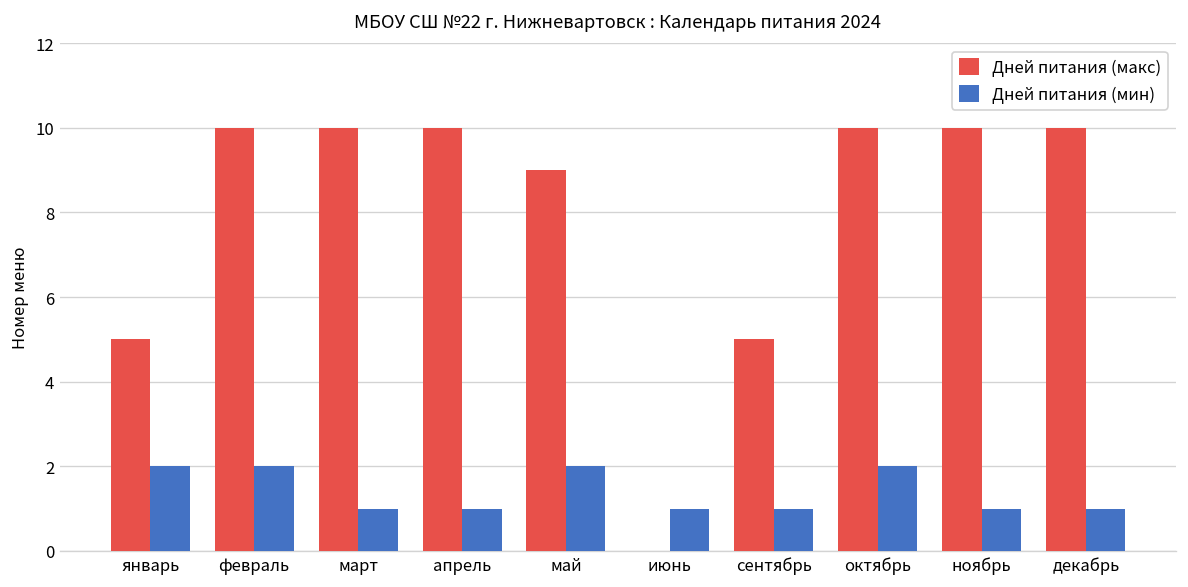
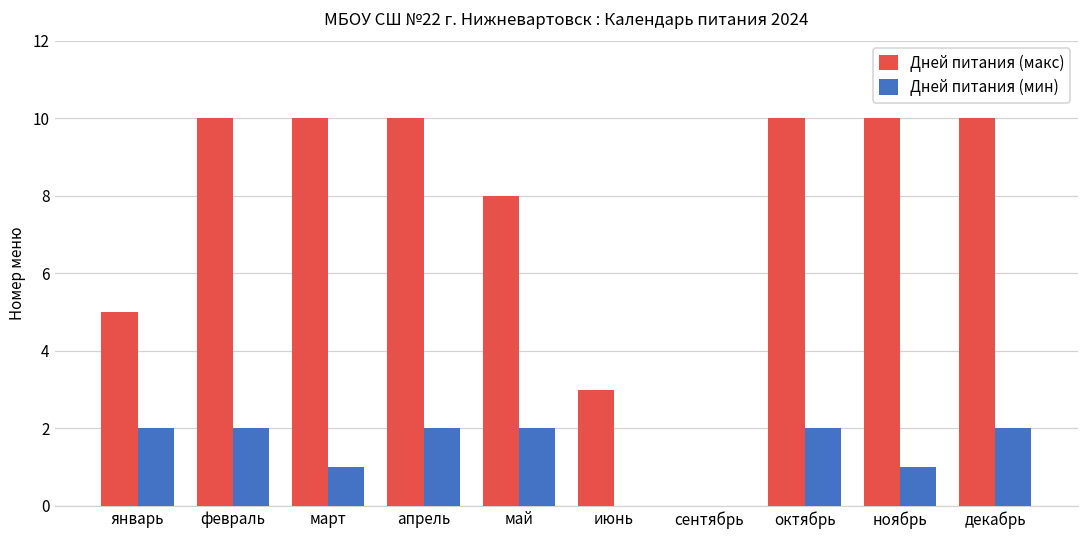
Дней питания (мин), апрель: 1 -> 2
Дней питания (макс), май: 9 -> 8
Дней питания (макс), июнь: 0 -> 3
Дней питания (мин), июнь: 1 -> 0
Дней питания (макс), сентябрь: 5 -> 0
Дней питания (мин), сентябрь: 1 -> 0
Дней питания (мин), декабрь: 1 -> 2
